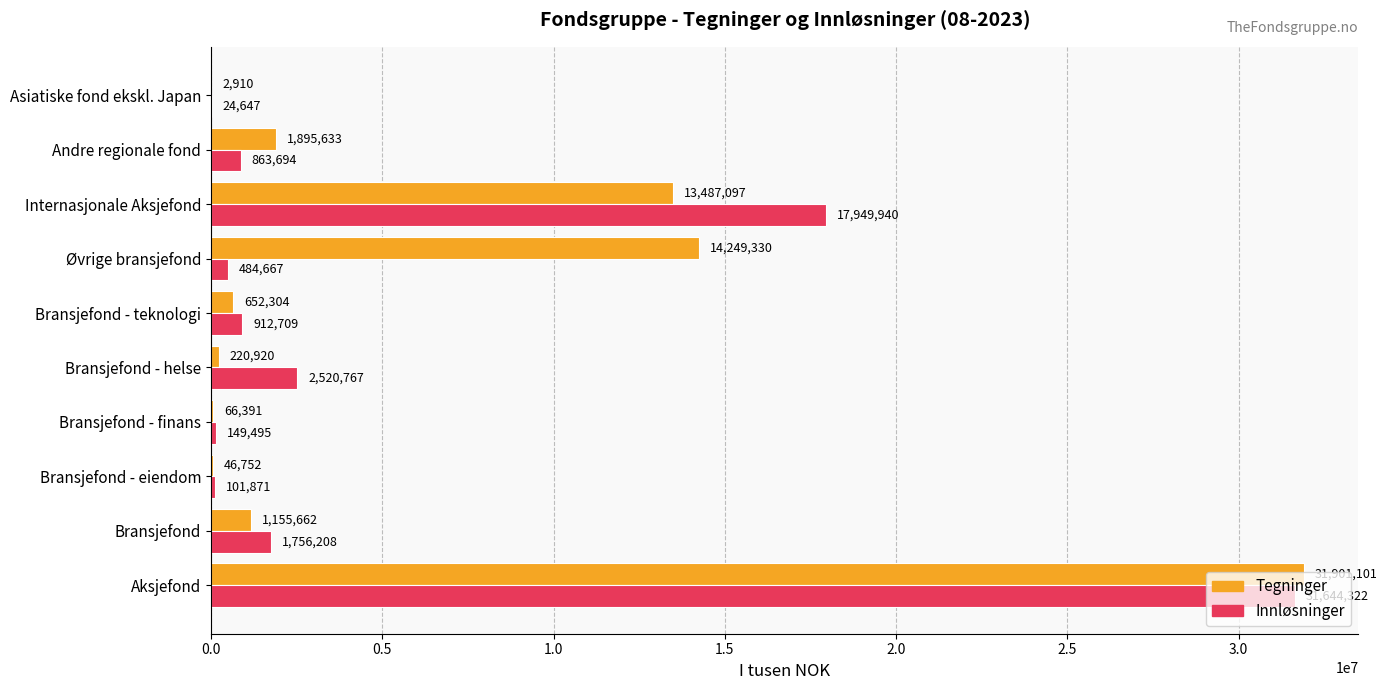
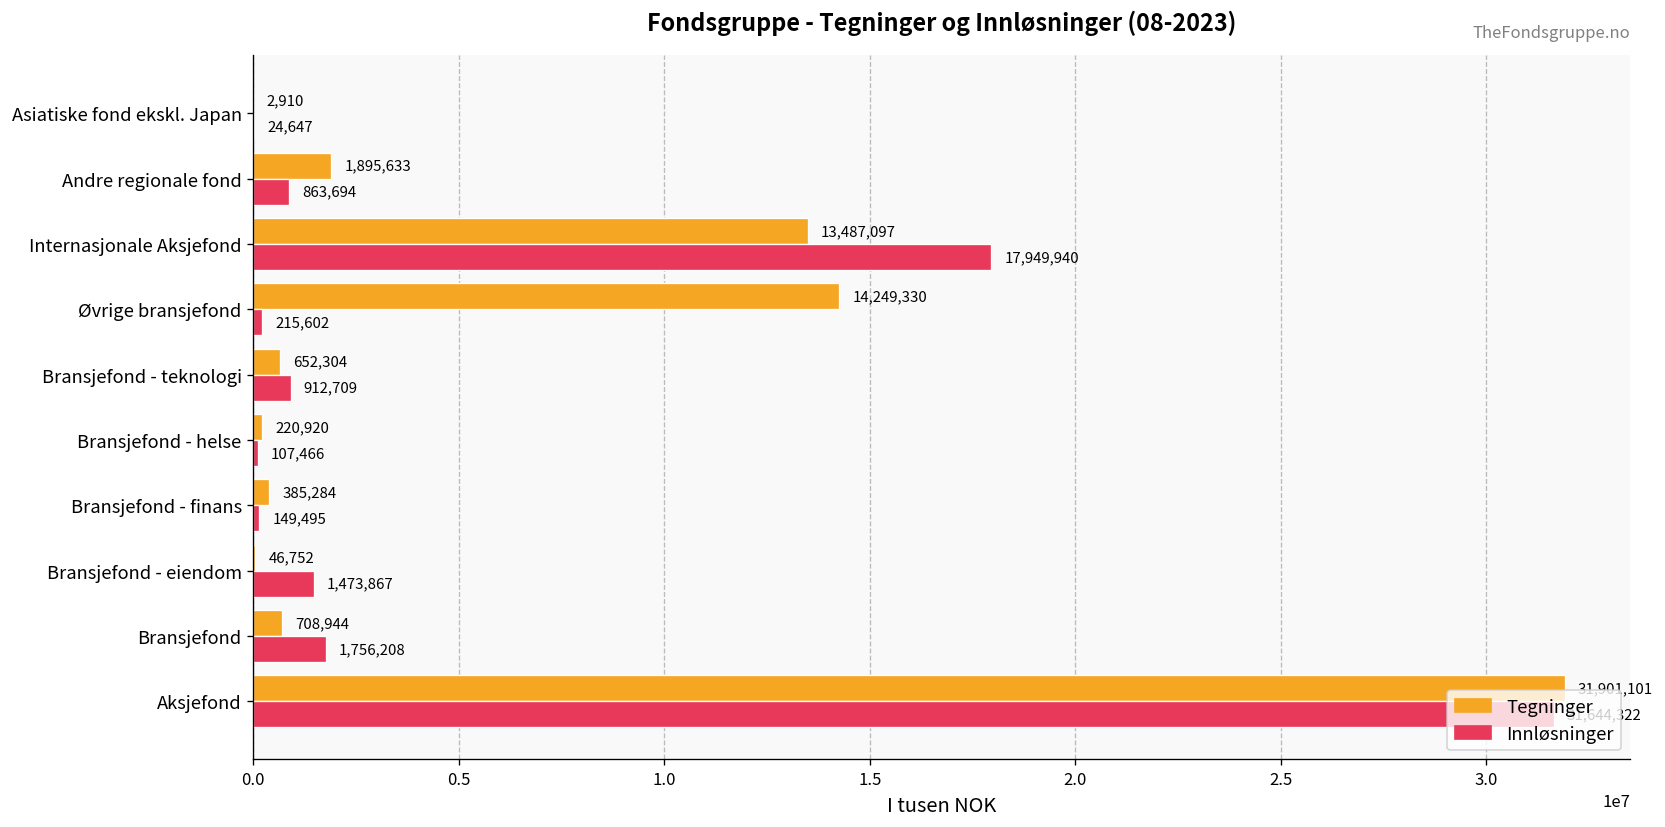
Innløsninger, Øvrige bransjefond: 484,667 -> 215,602
Innløsninger, Bransjefond - helse: 2,520,767 -> 107,466
Tegninger, Bransjefond - finans: 66,391 -> 385,284
Innløsninger, Bransjefond - eiendom: 101,871 -> 1,473,867
Tegninger, Bransjefond: 1,155,662 -> 708,944
